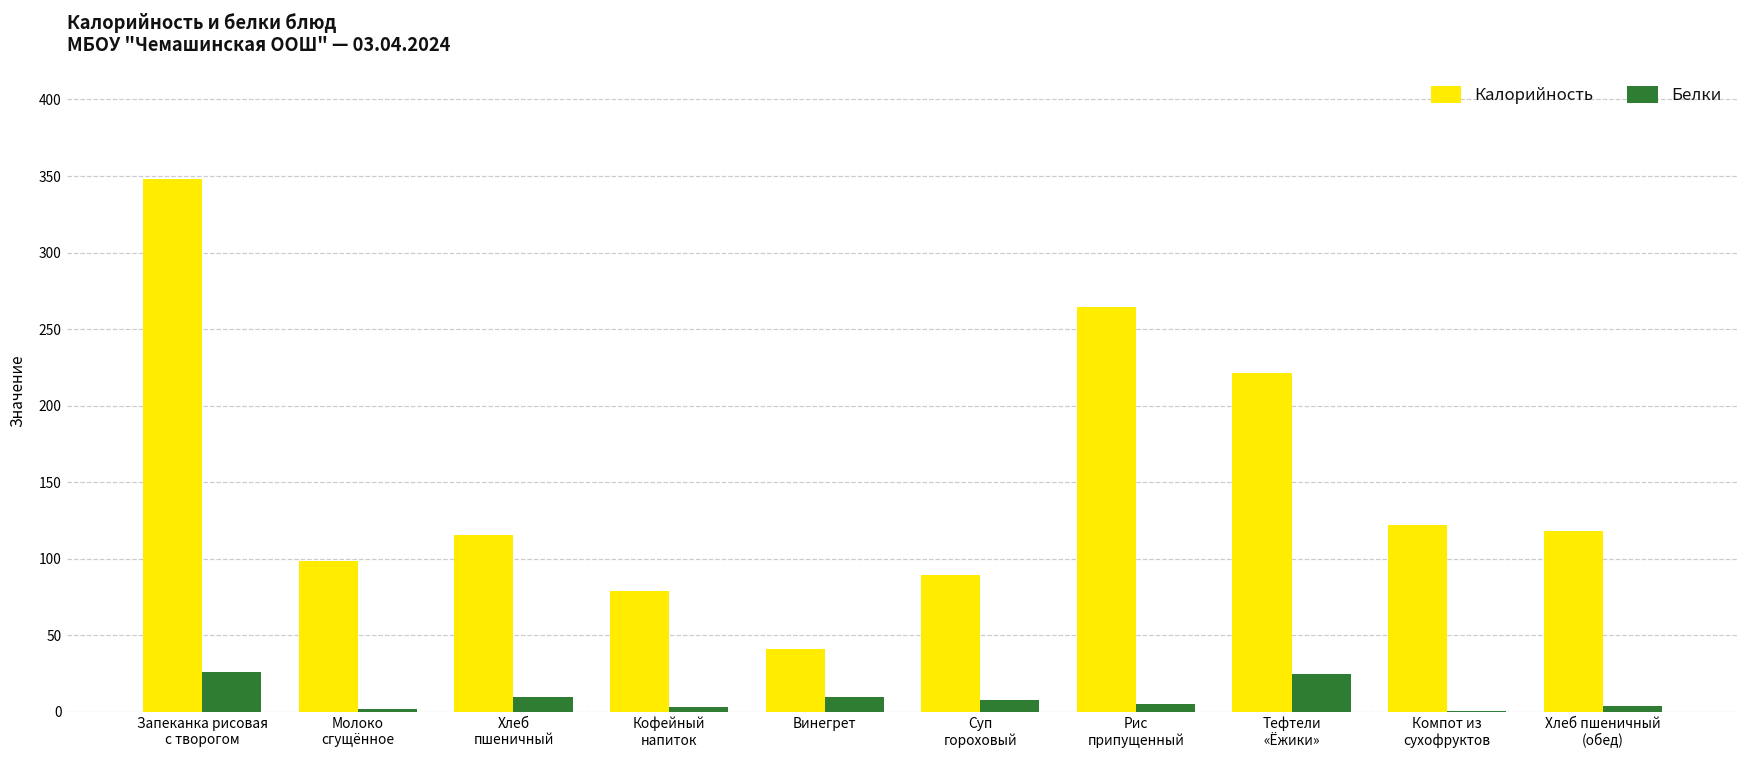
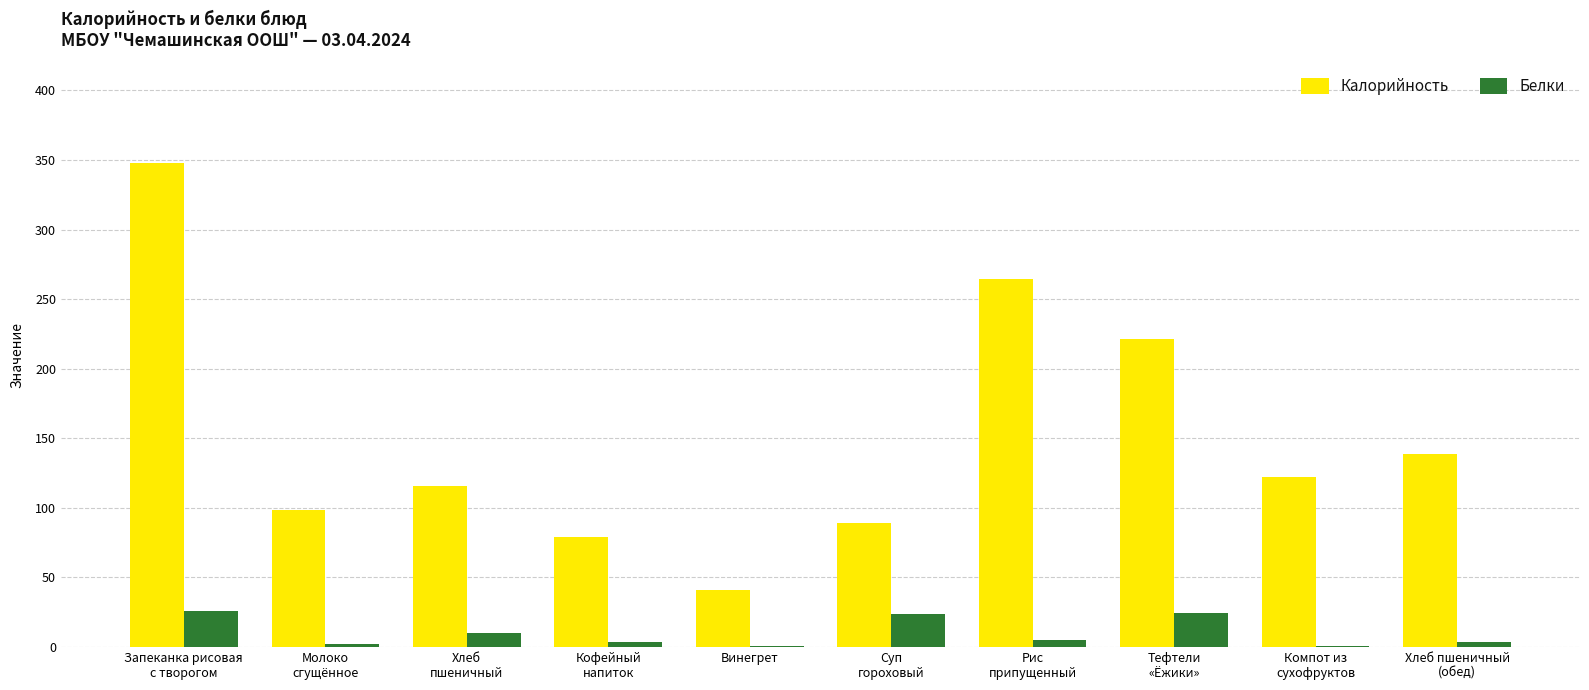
Белки, Винегрет: 9 -> 1
Белки, Суп гороховый: 8 -> 24
Калорийность, Хлеб пшеничный (обед): 118 -> 139
